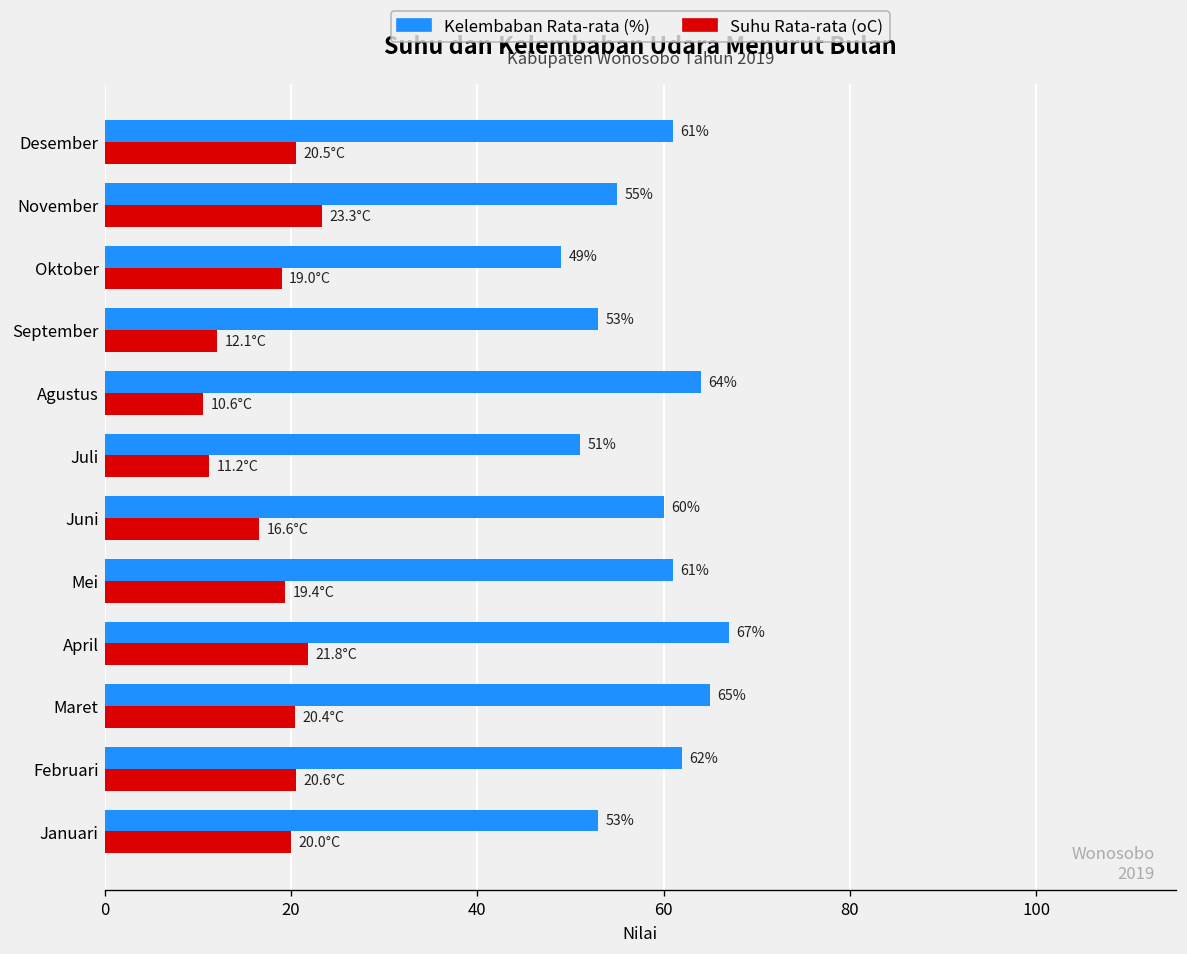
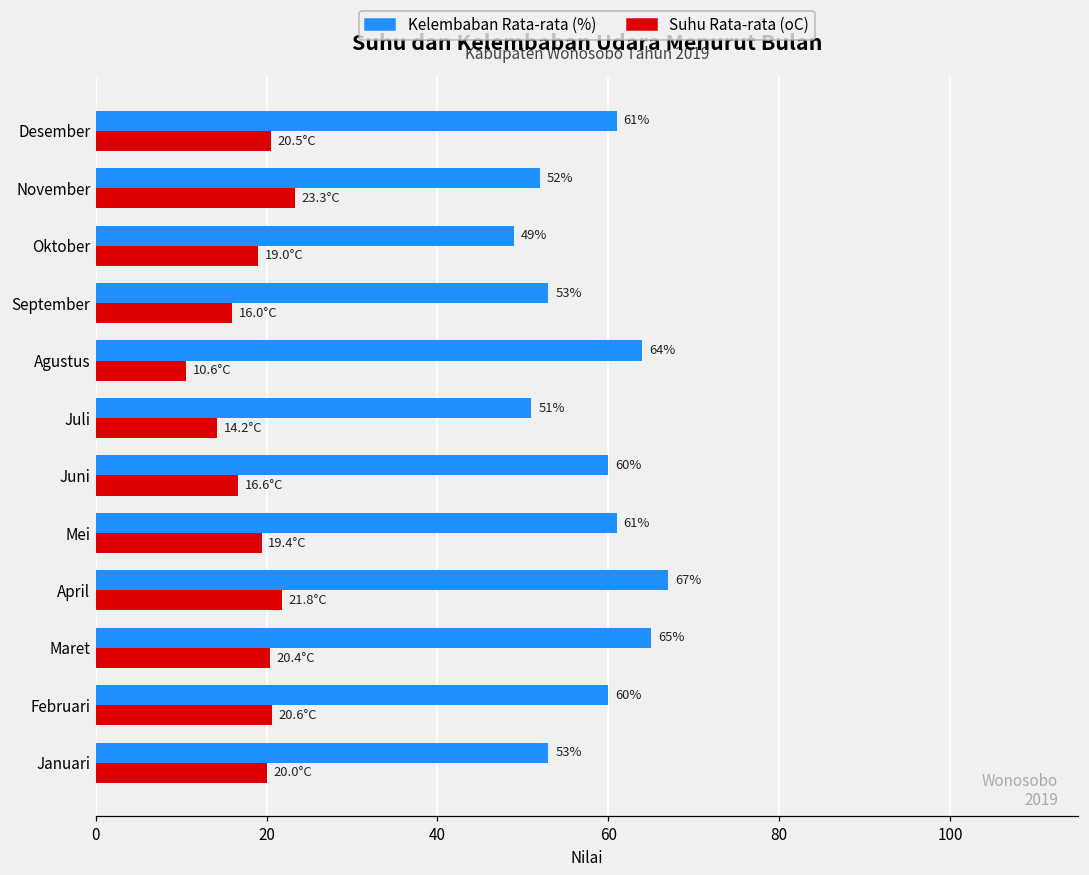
Kelembaban Rata-rata (%), November: 55% -> 52%
Suhu Rata-rata (oC), September: 12.1°C -> 16.0°C
Suhu Rata-rata (oC), Juli: 11.2°C -> 14.2°C
Kelembaban Rata-rata (%), Februari: 62% -> 60%
